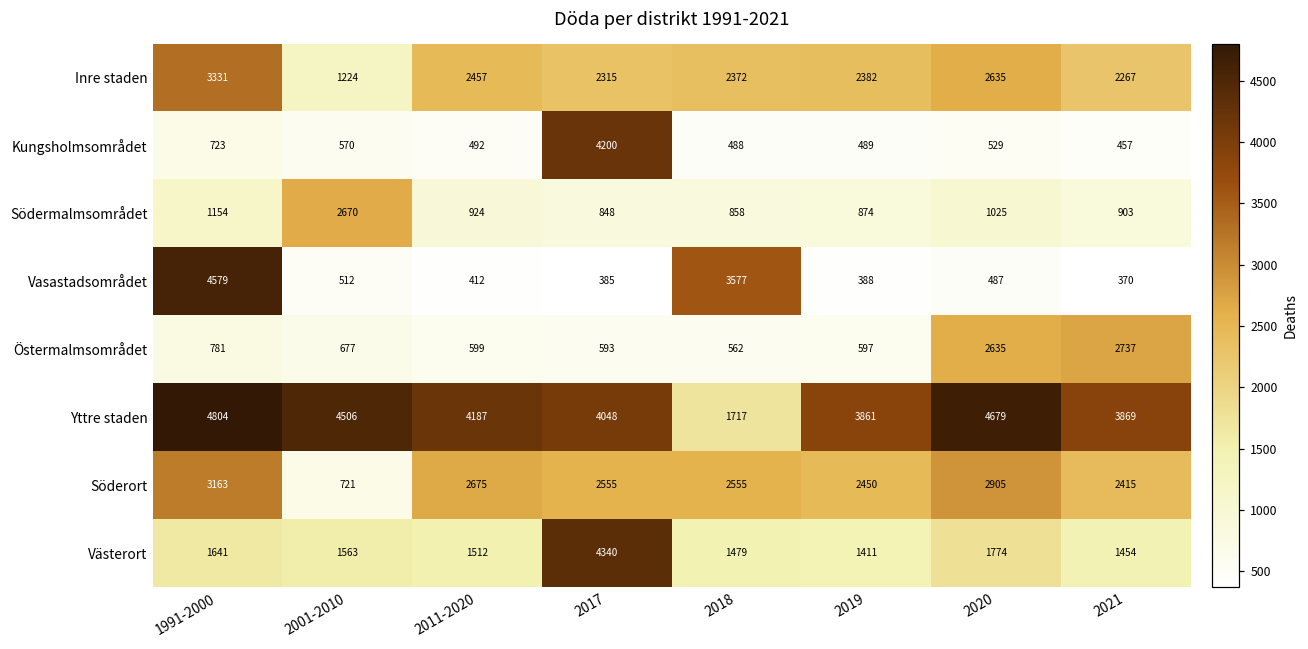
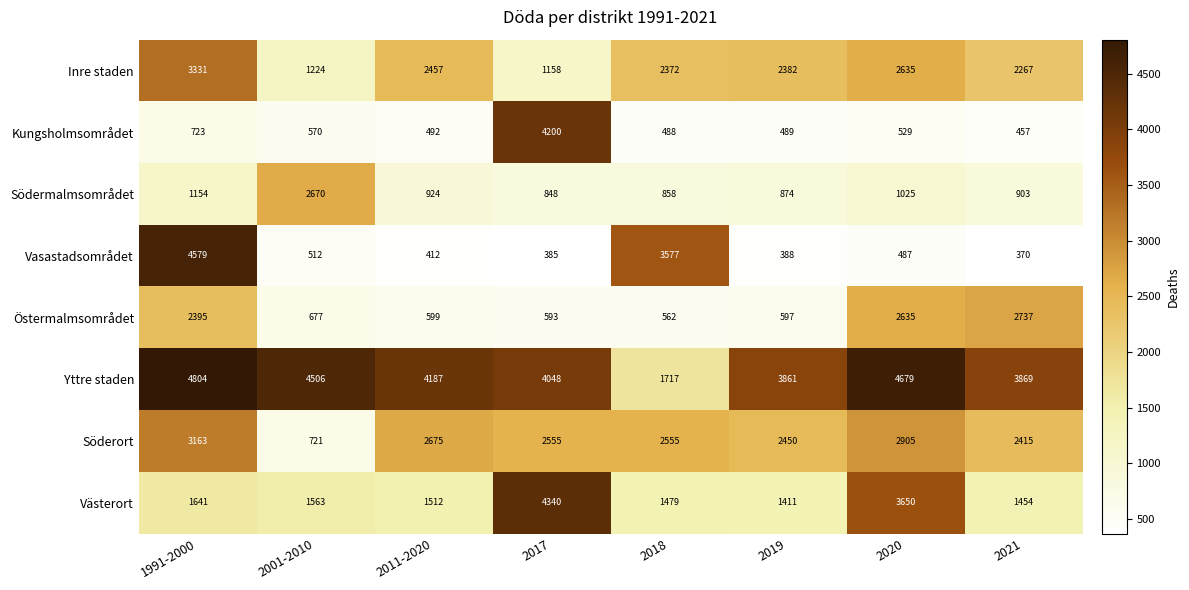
Inre staden, 2017: 2315 -> 1158
Östermalmsområdet, 1991-2000: 781 -> 2395
Västerort, 2020: 1774 -> 3650
